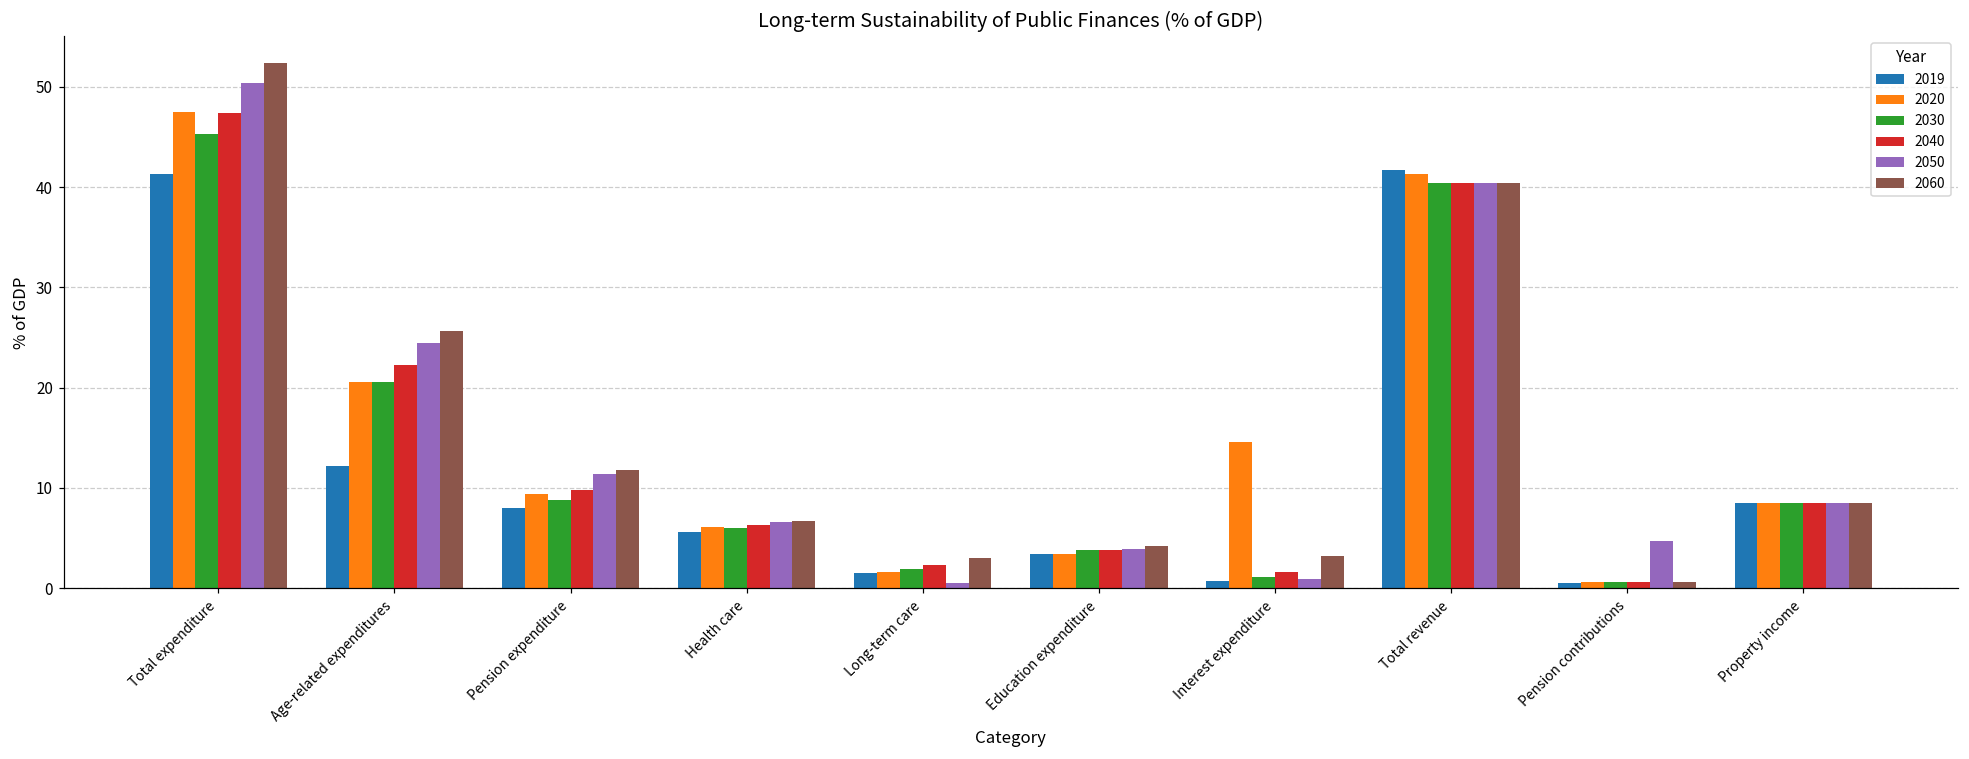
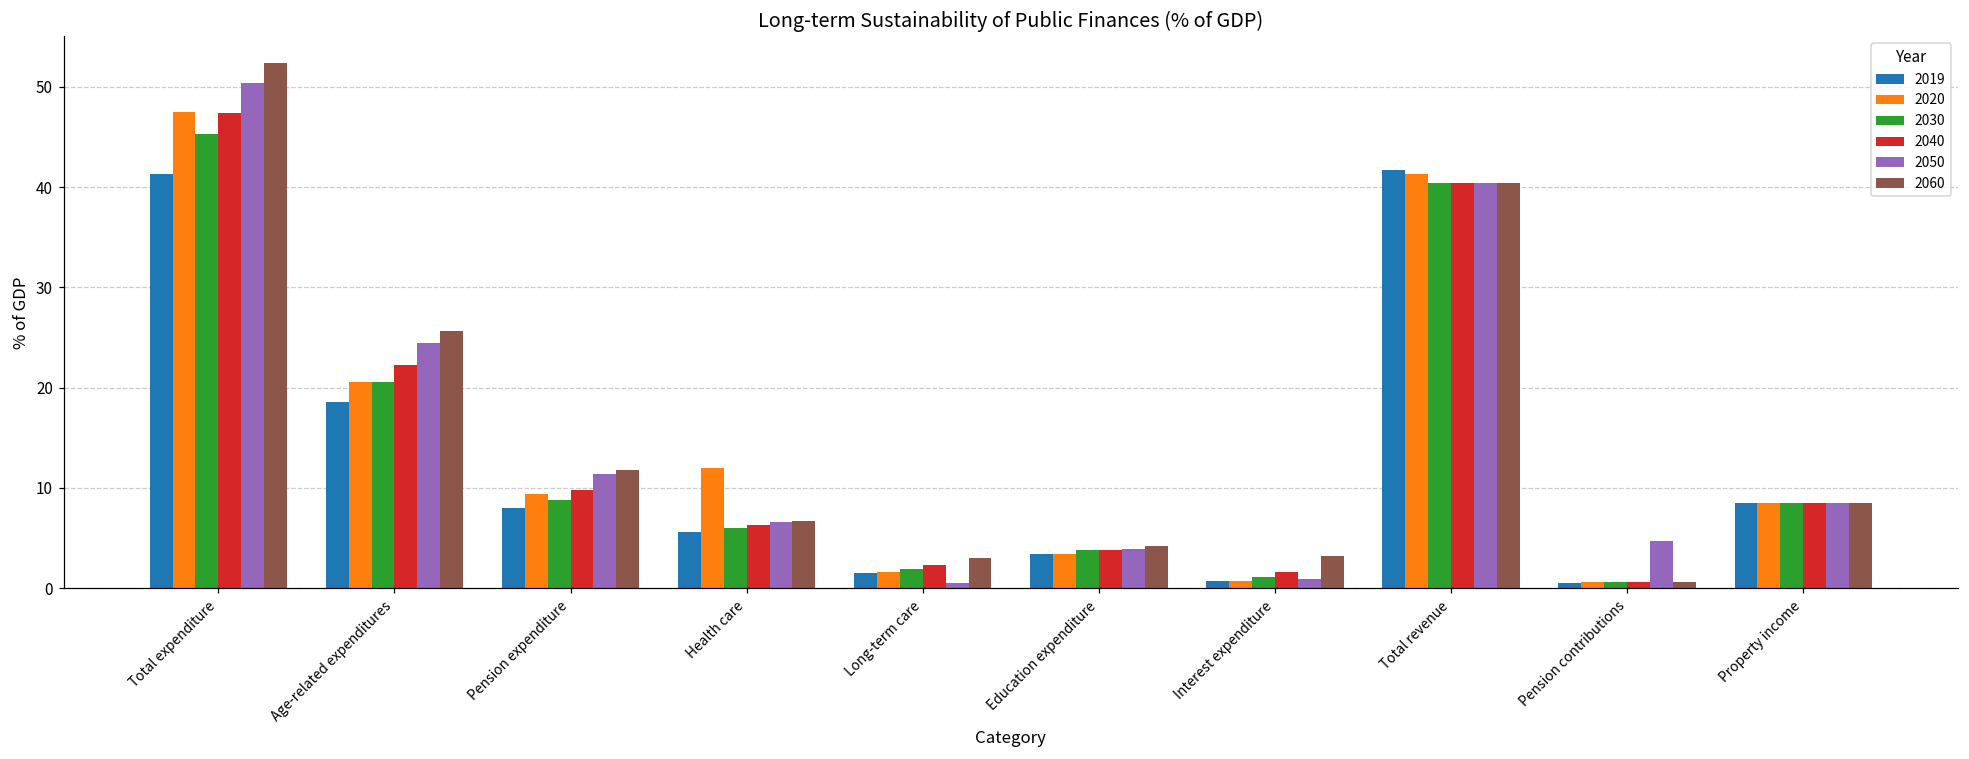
2019, Age-related expenditures: 12 -> 19
2020, Health care: 6 -> 12
2020, Interest expenditure: 15 -> 1
